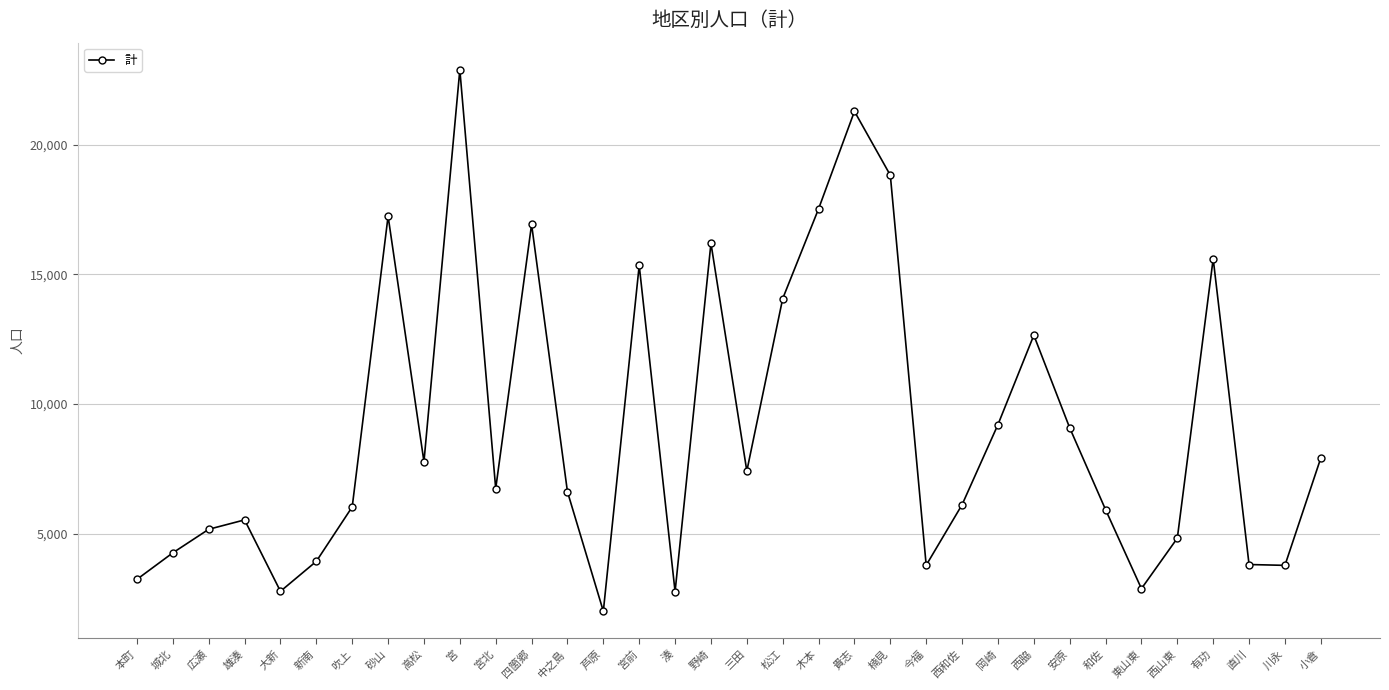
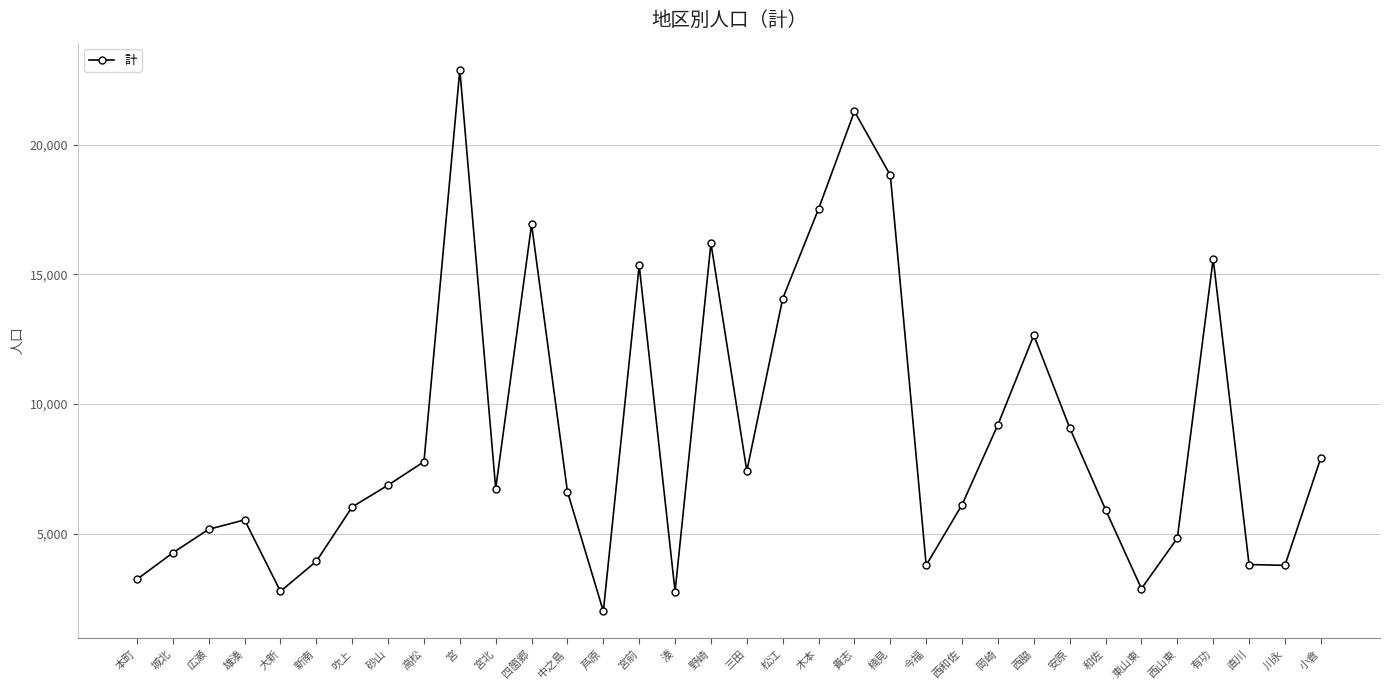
砂山: 17,200 -> 6,900
